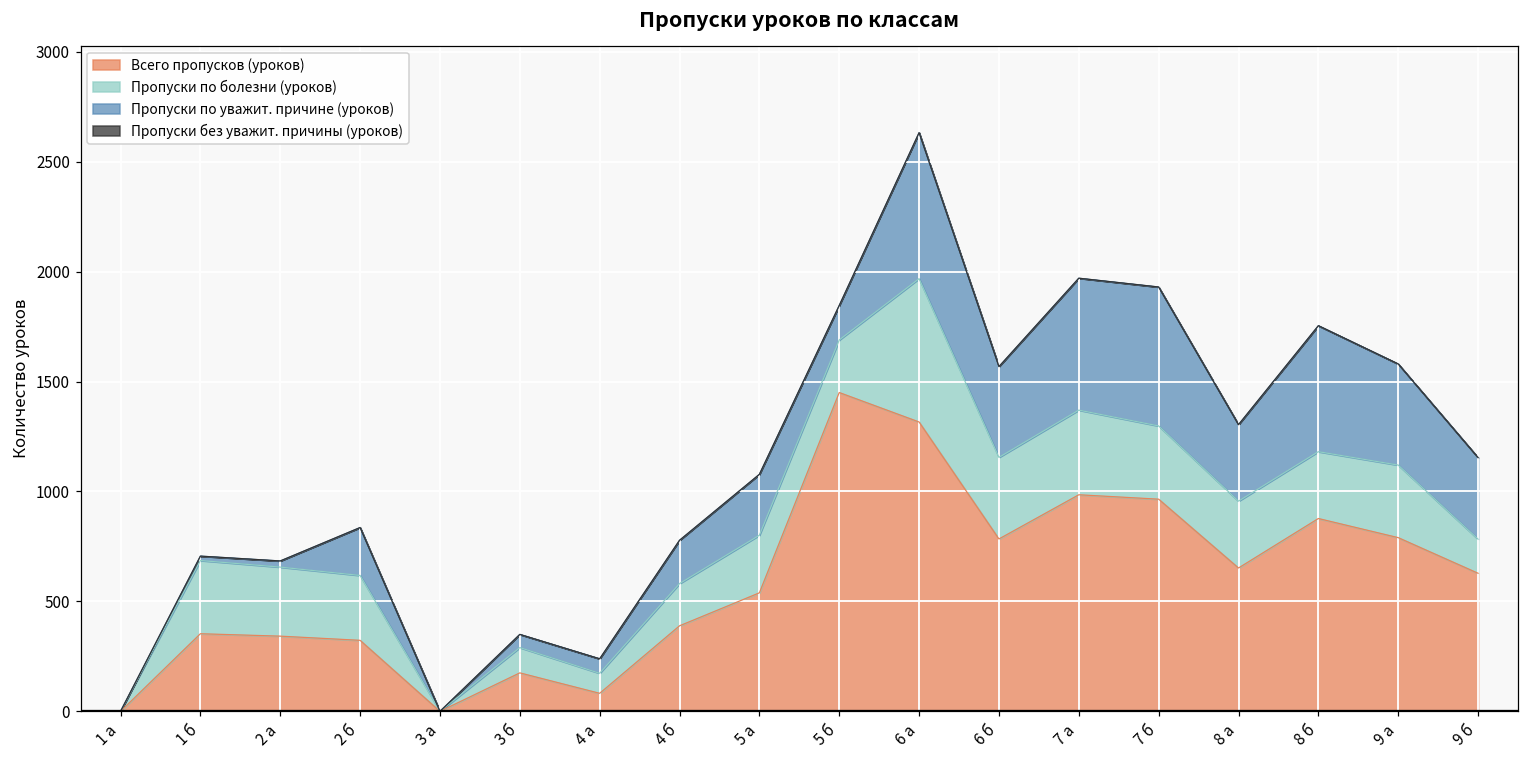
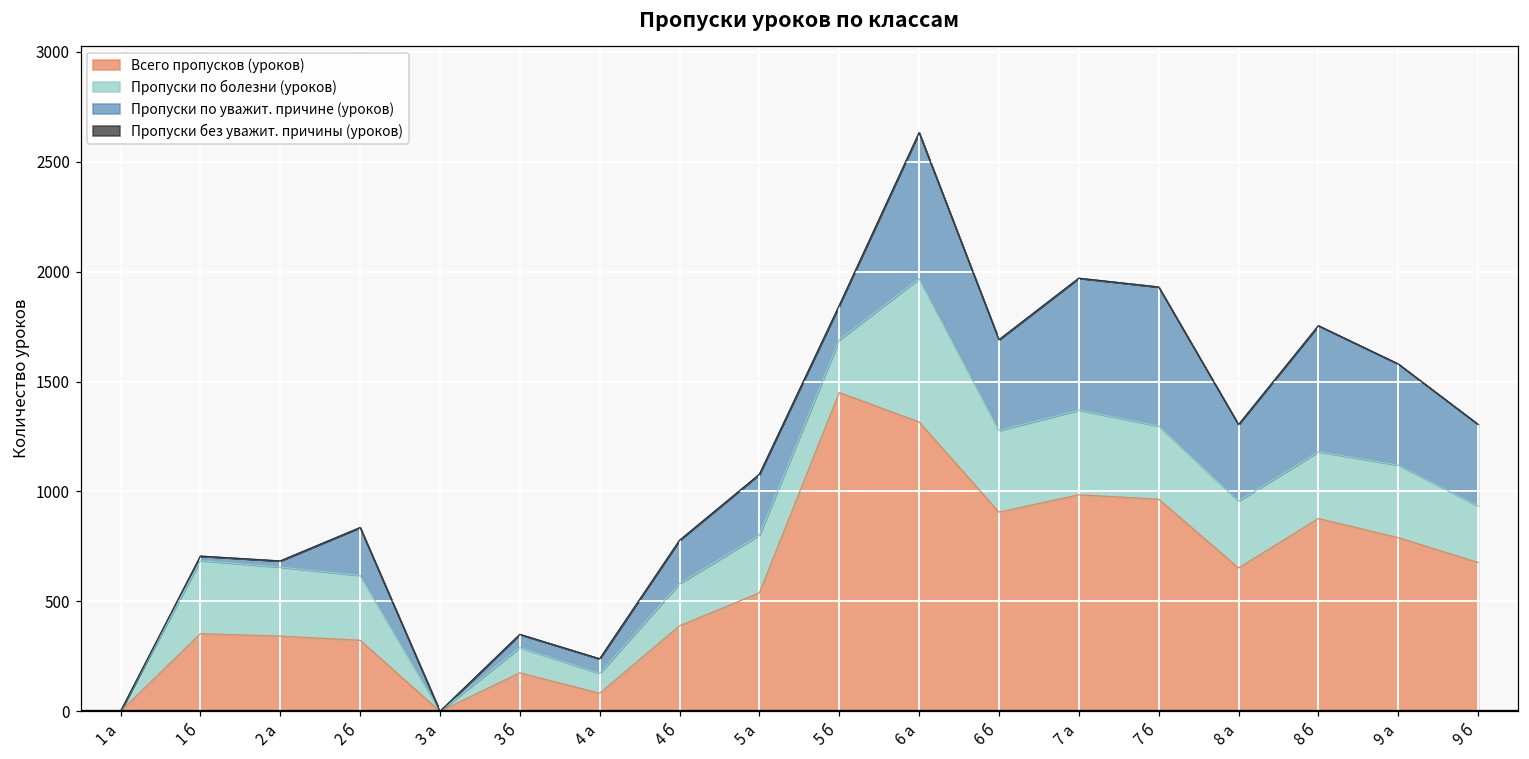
Всего пропусков (уроков), 6 б: 780 -> 910
Всего пропусков (уроков), 9 б: 630 -> 680
Пропуски по болезни (уроков), 9 б: 160 -> 260
